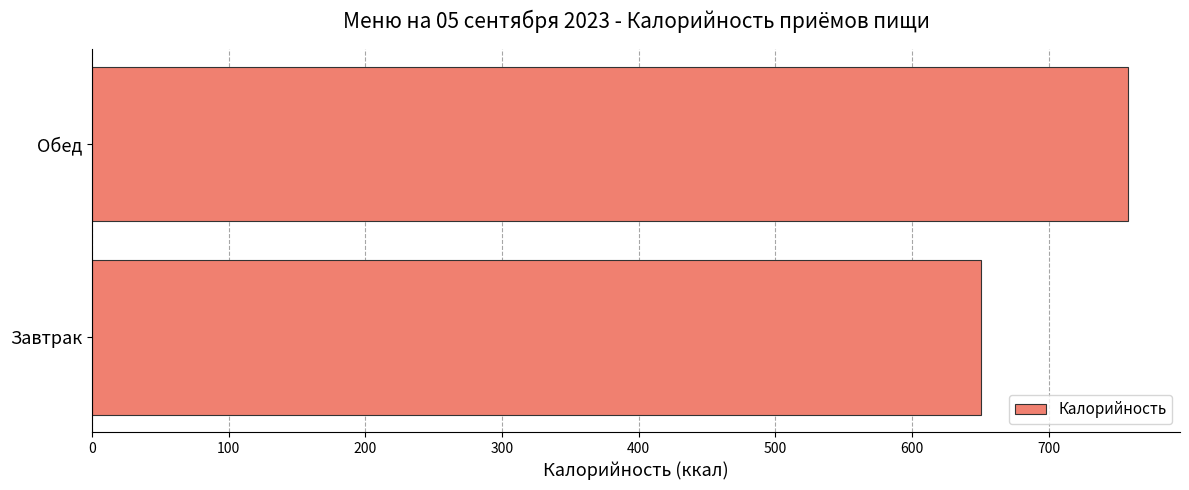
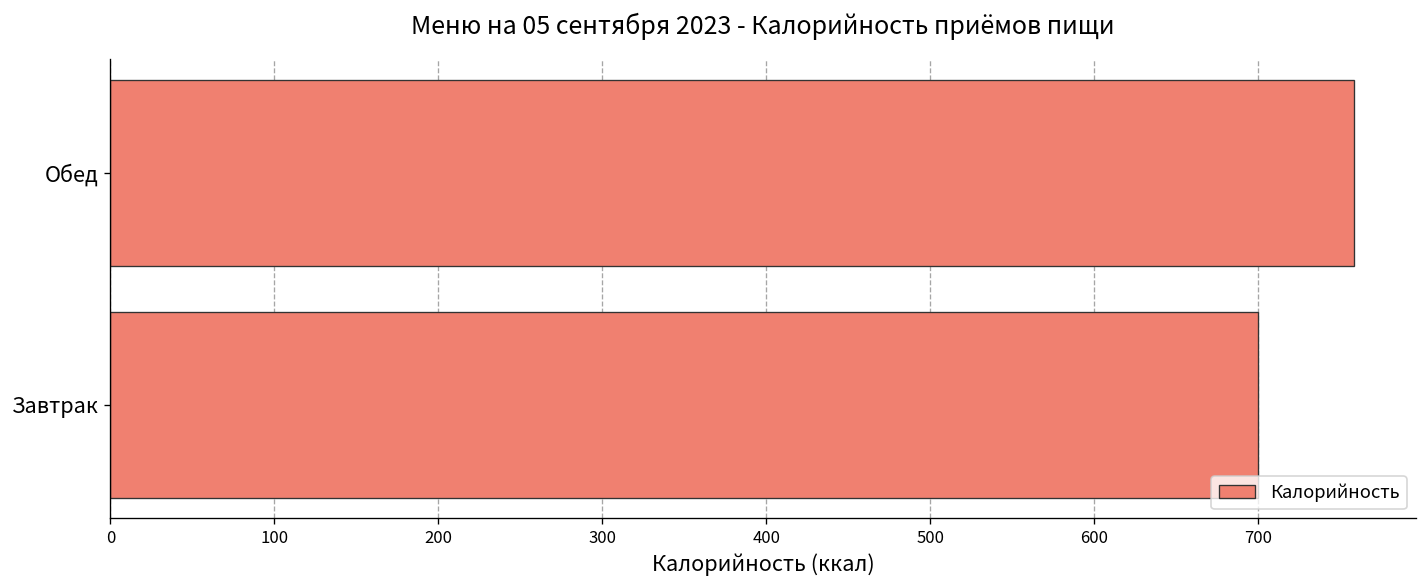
Завтрак: 651 -> 700
